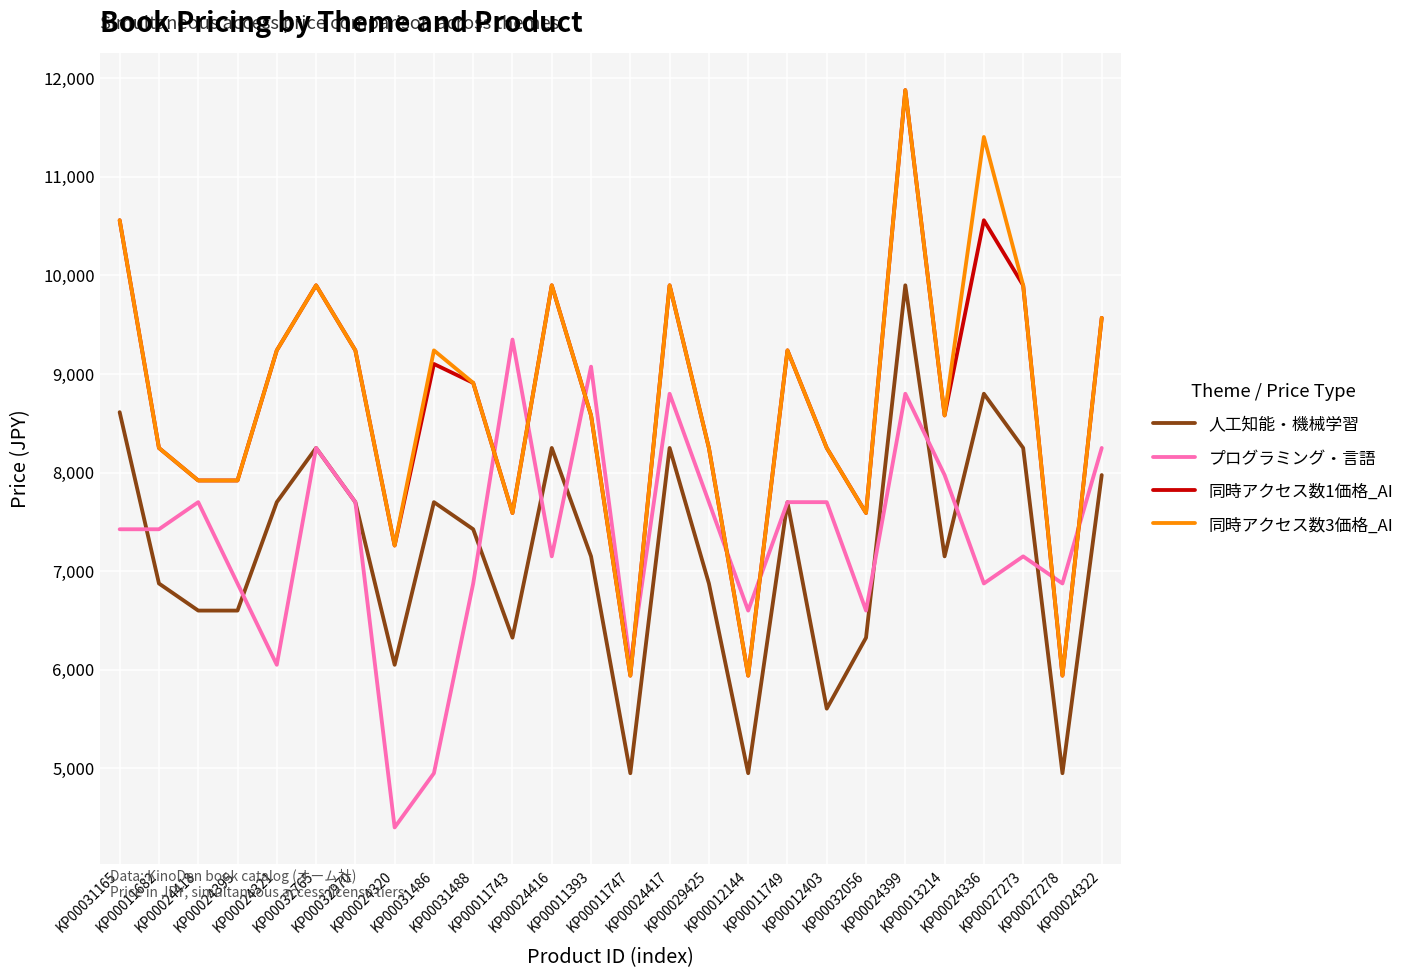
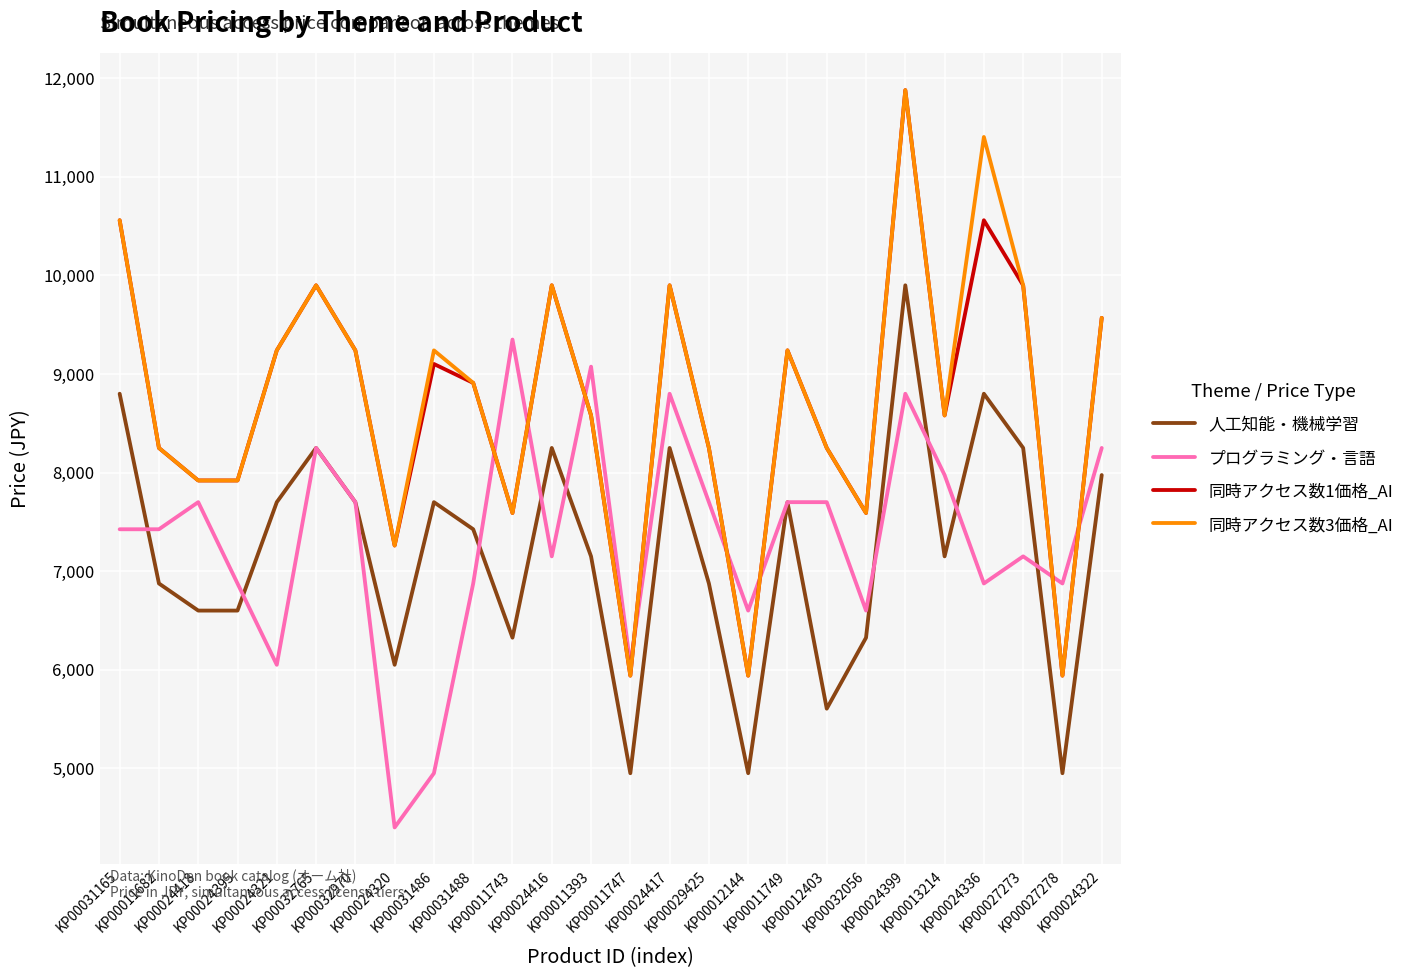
人工知能・機械学習, KP00031165: 8,600 -> 8,800
